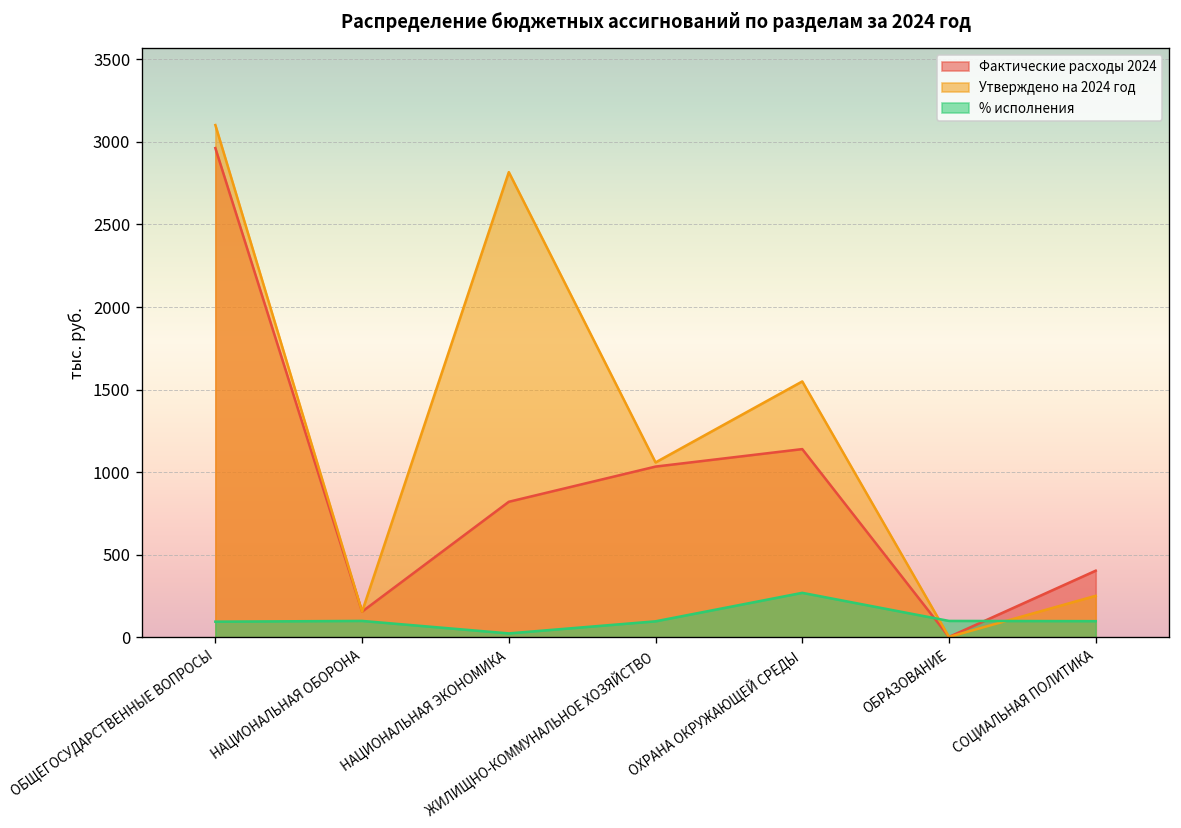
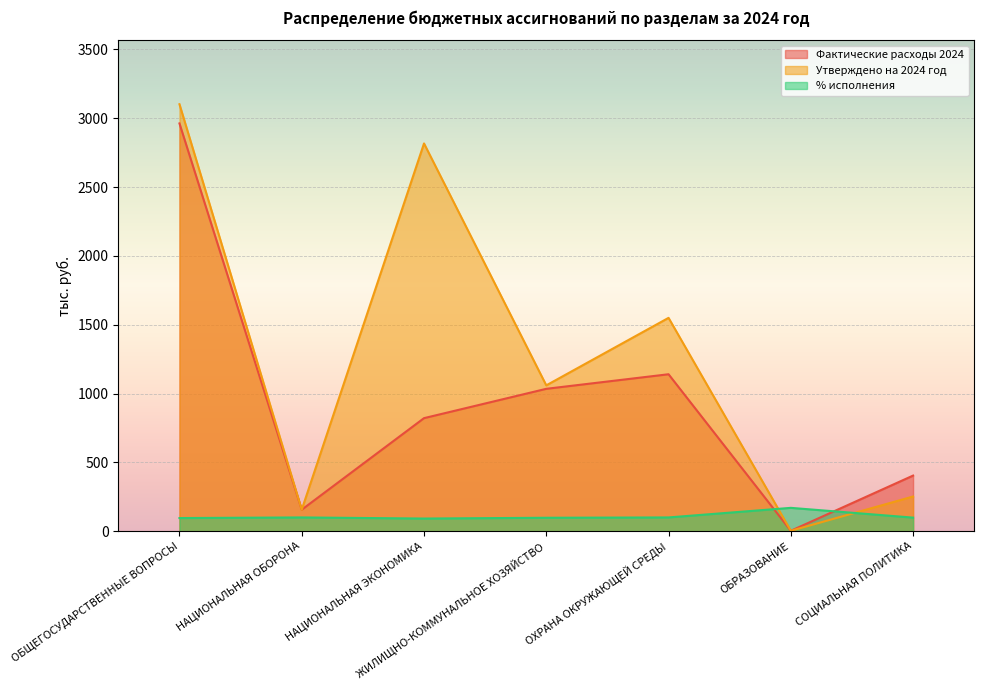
% исполнения, НАЦИОНАЛЬНАЯ ЭКОНОМИКА: 20 -> 90
% исполнения, ОХРАНА ОКРУЖАЮЩЕЙ СРЕДЫ: 270 -> 100
% исполнения, ОБРАЗОВАНИЕ: 100 -> 170
